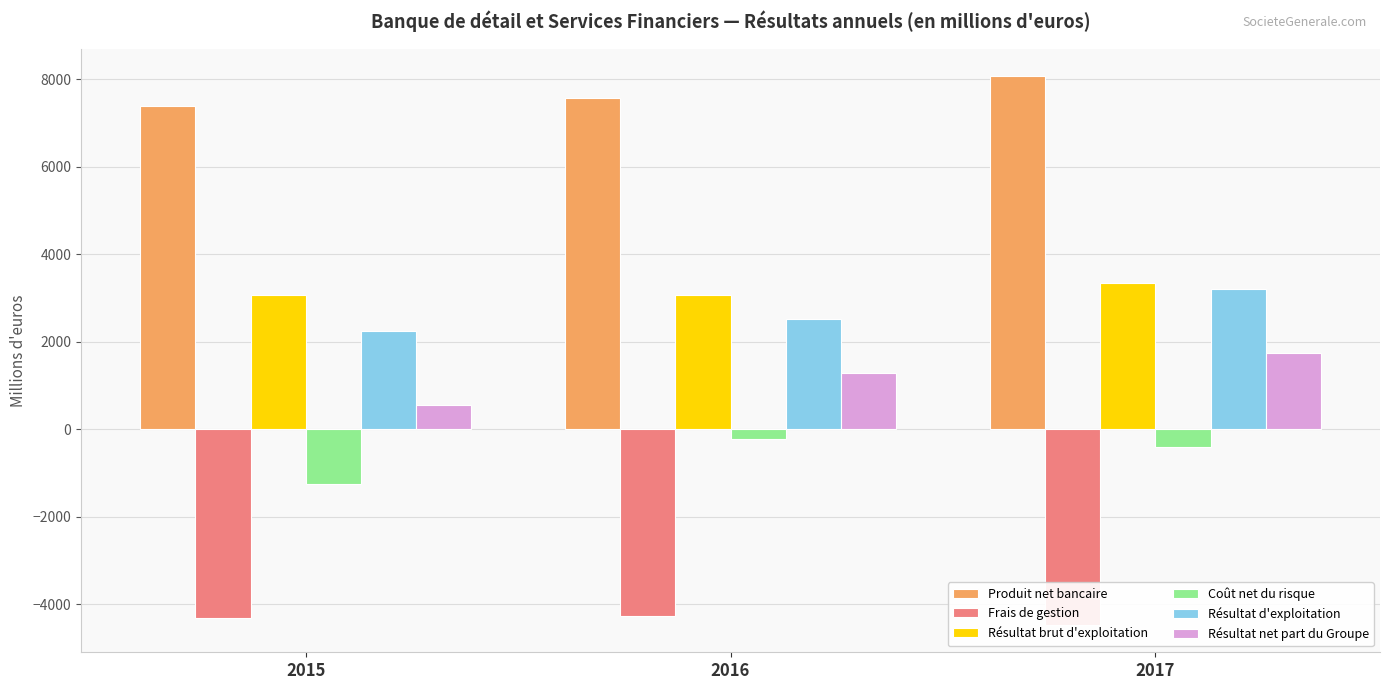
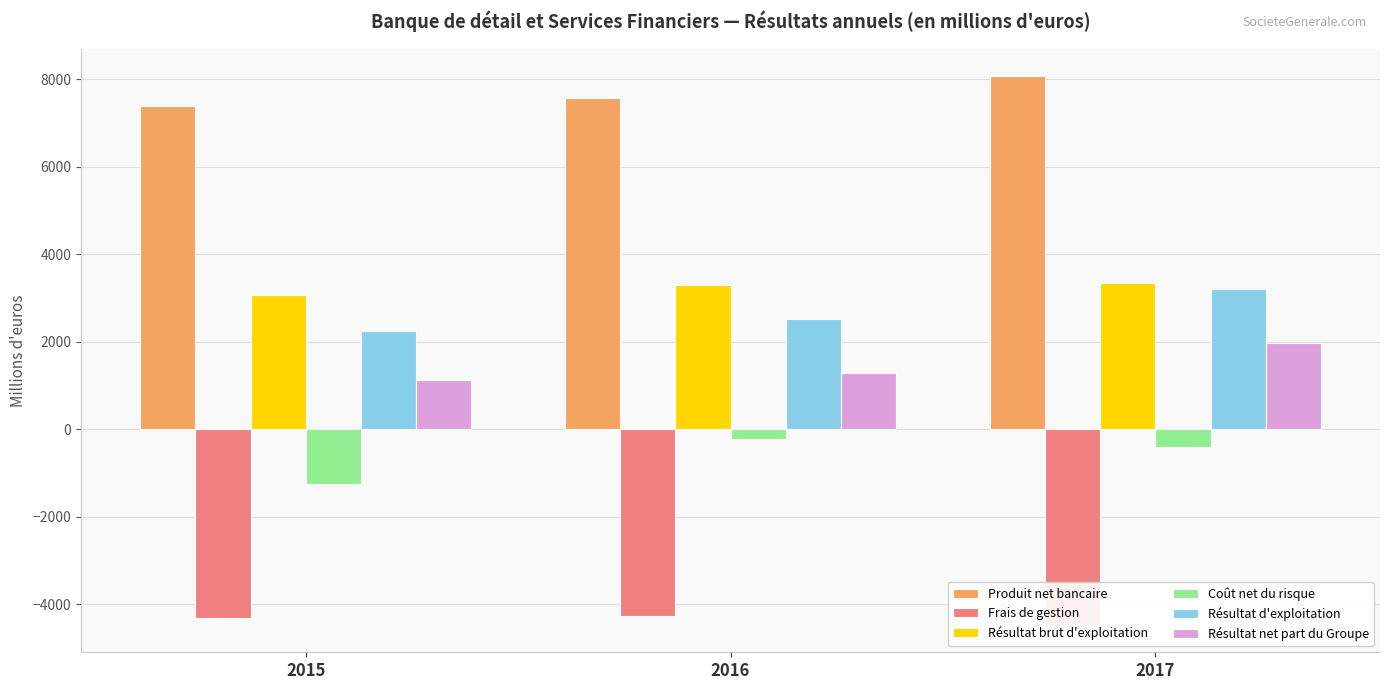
Résultat net part du Groupe, 2015: 600 -> 1100
Résultat brut d'exploitation, 2016: 3100 -> 3300
Résultat net part du Groupe, 2017: 1700 -> 2000
